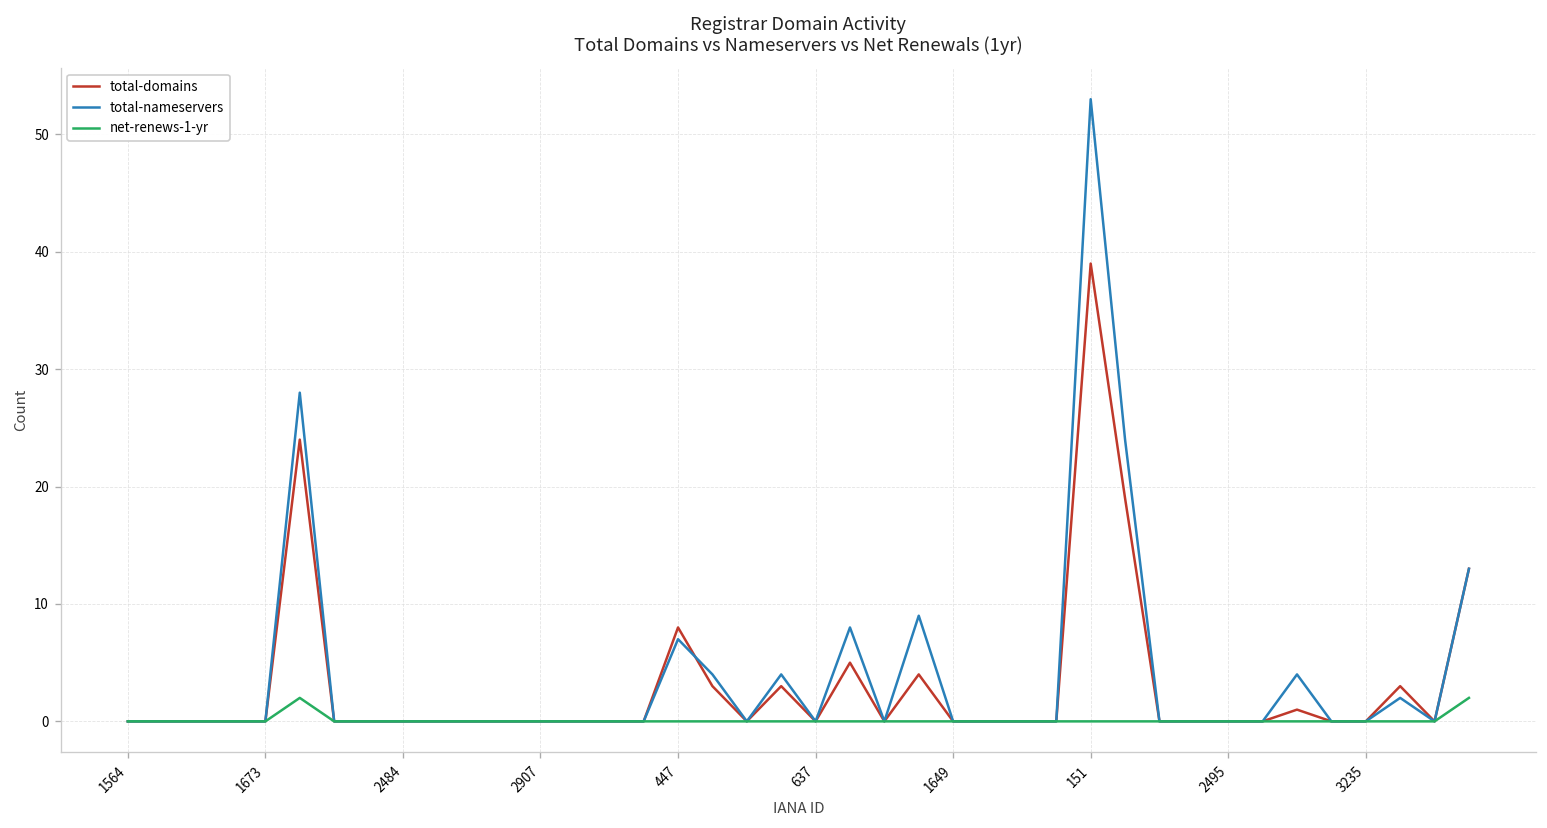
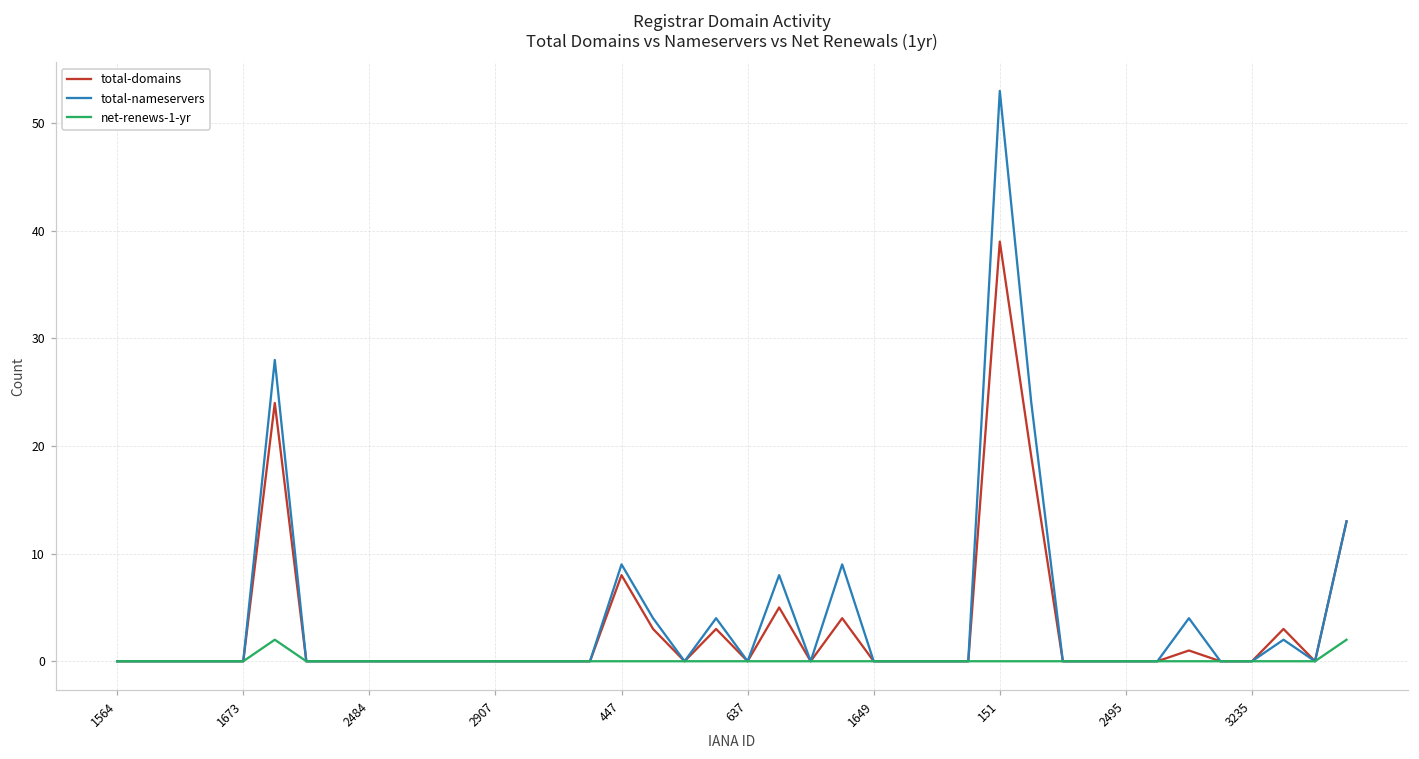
total-nameservers, 447: 7 -> 9
